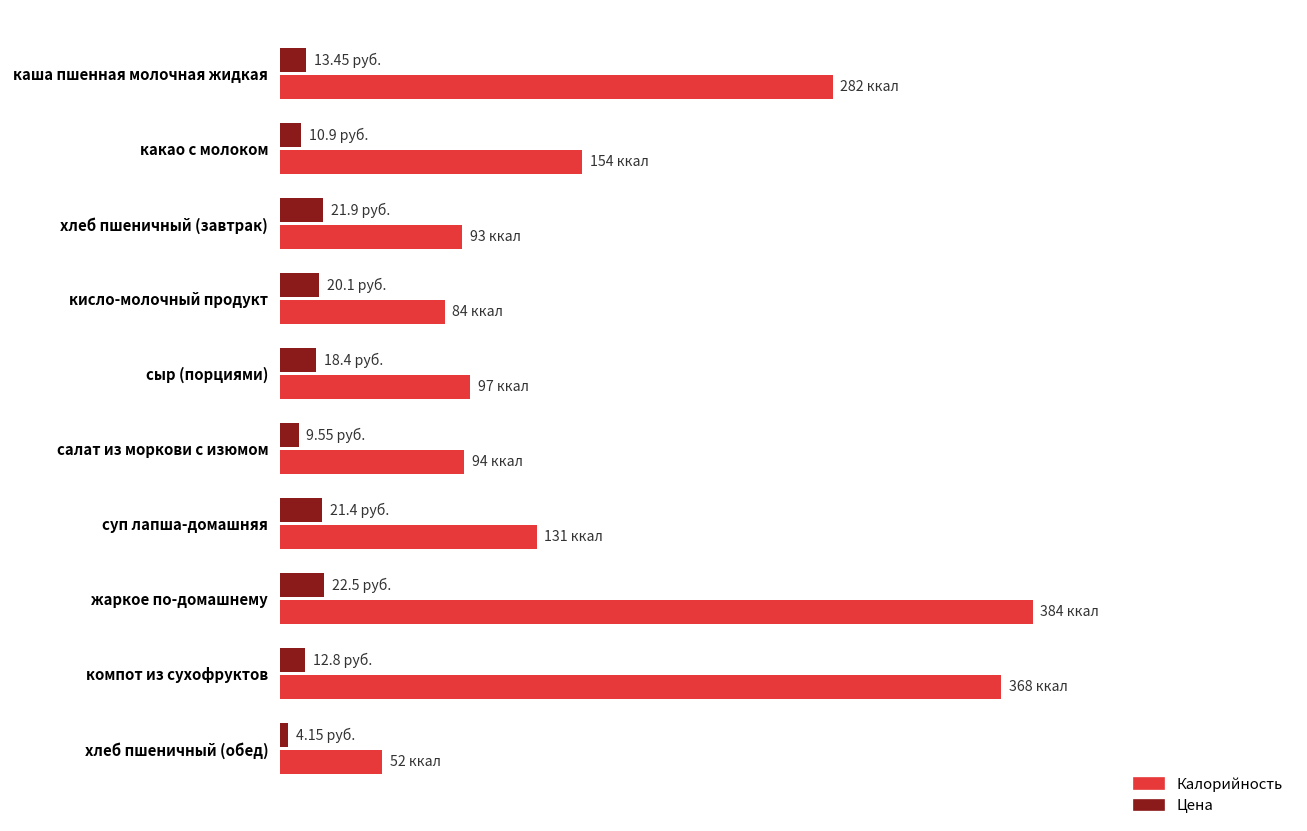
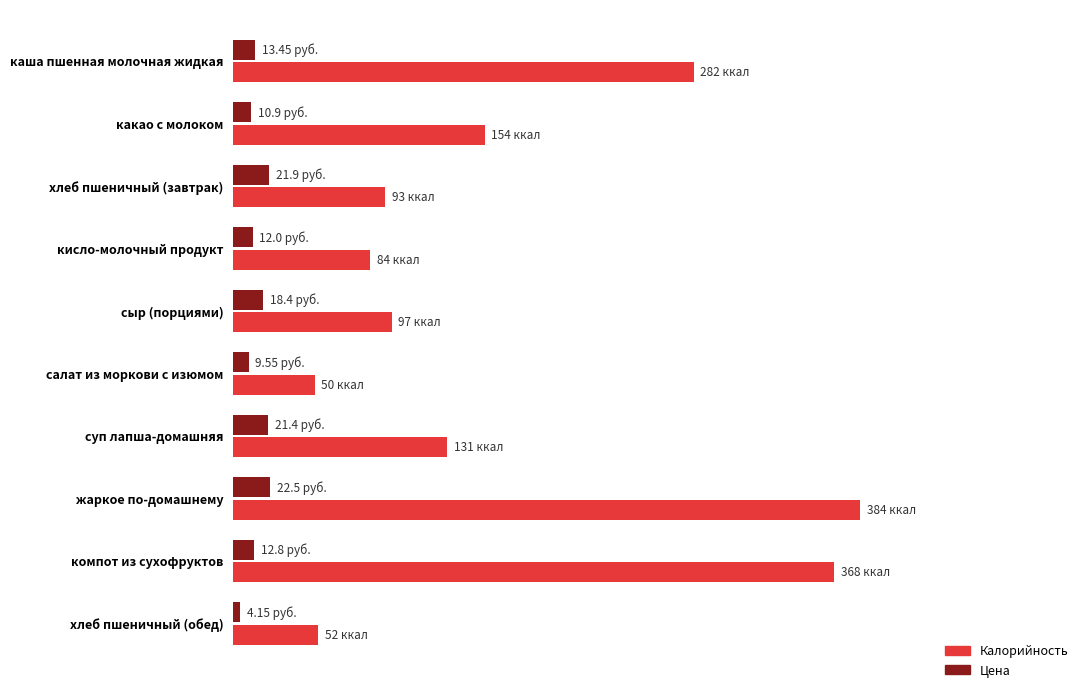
Цена, кисло-молочный продукт: 20.1 -> 12.0
Калорийность, салат из моркови с изюмом: 94 -> 50
